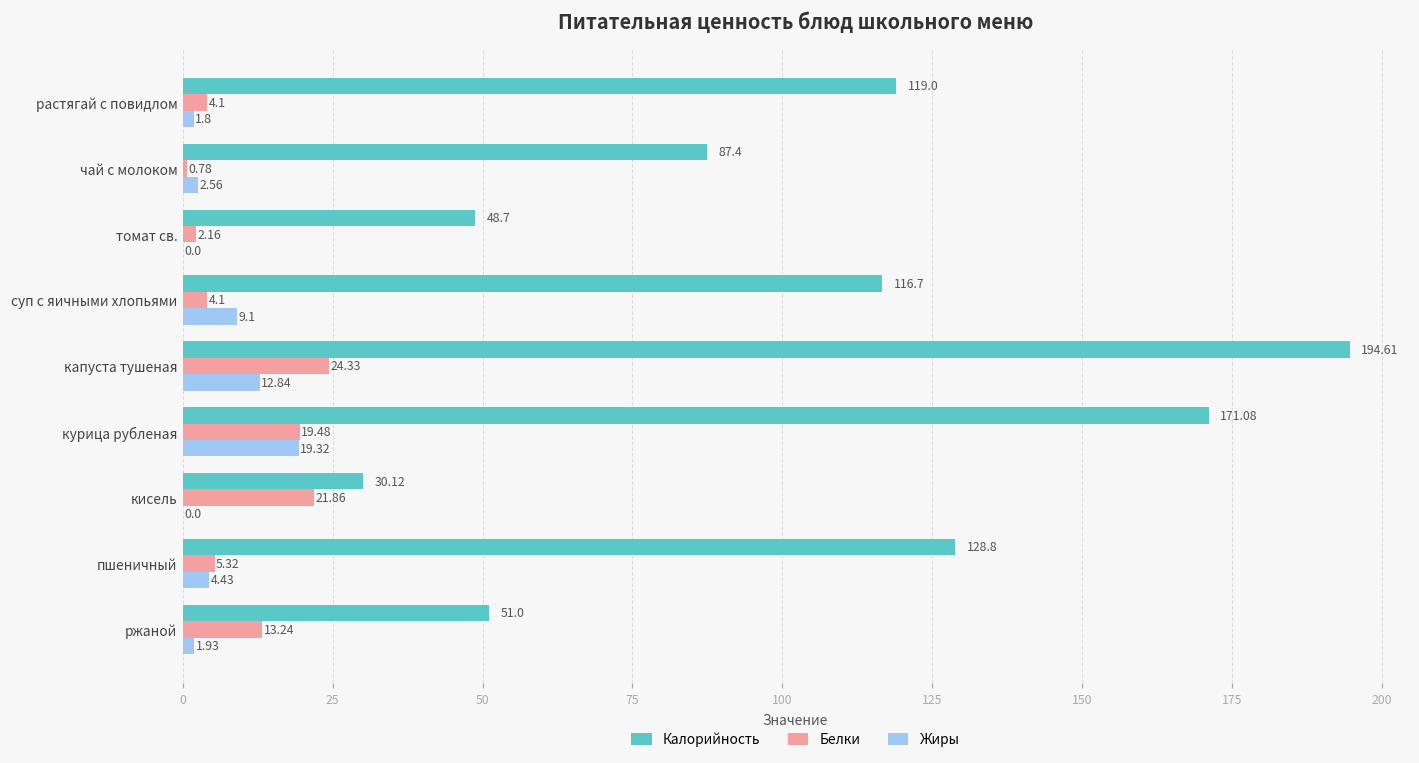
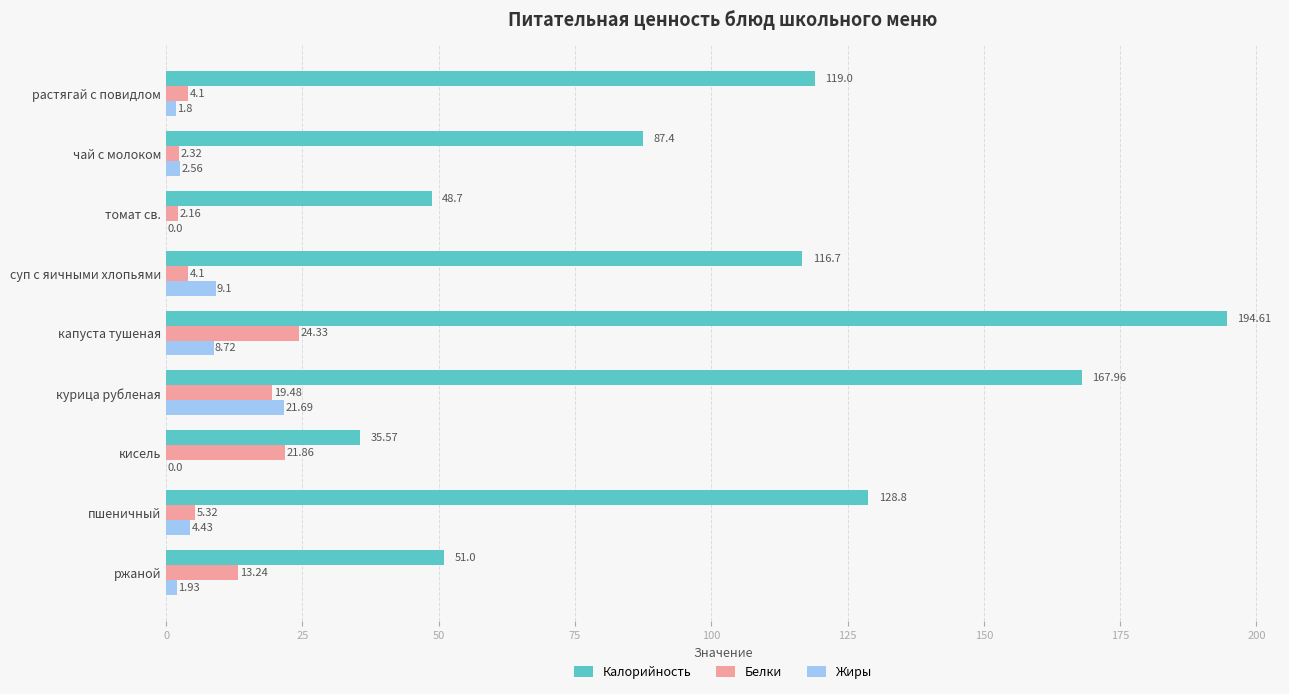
Белки, чай с молоком: 0.78 -> 2.32
Жиры, капуста тушеная: 12.84 -> 8.72
Калорийность, курица рубленая: 171.08 -> 167.96
Жиры, курица рубленая: 19.32 -> 21.69
Калорийность, кисель: 30.12 -> 35.57
